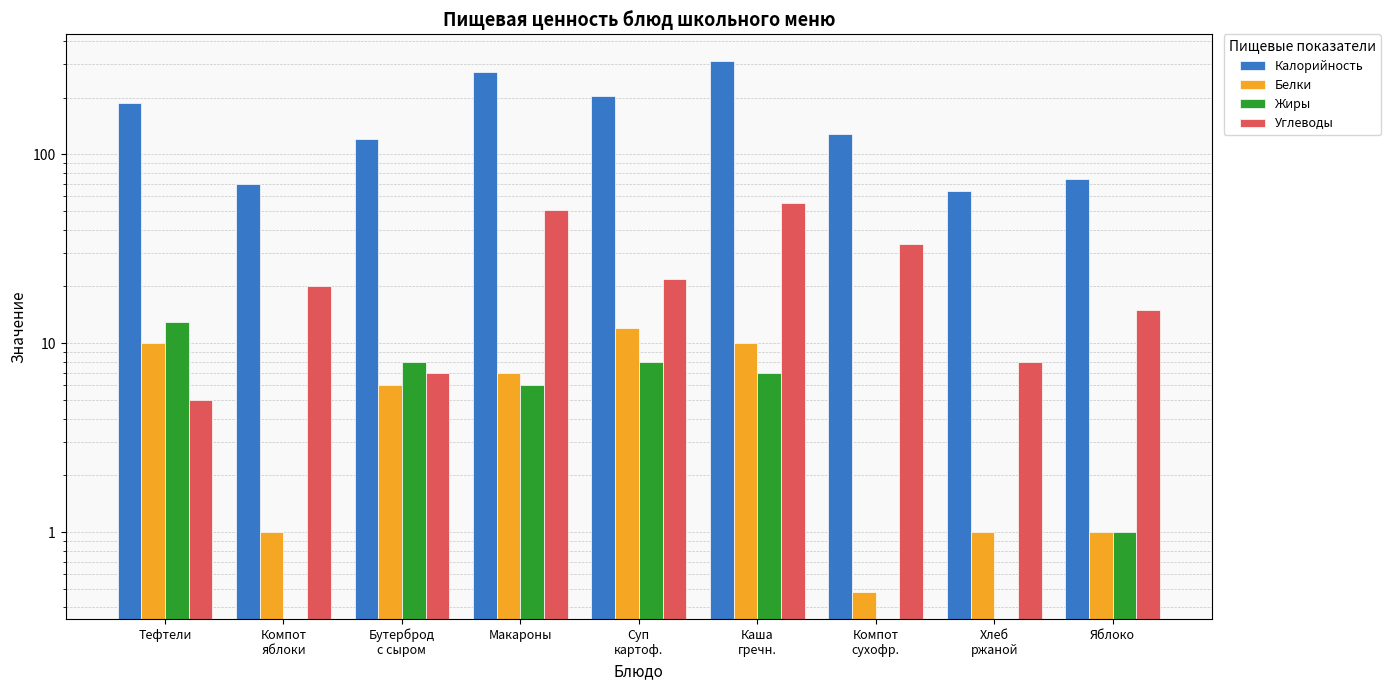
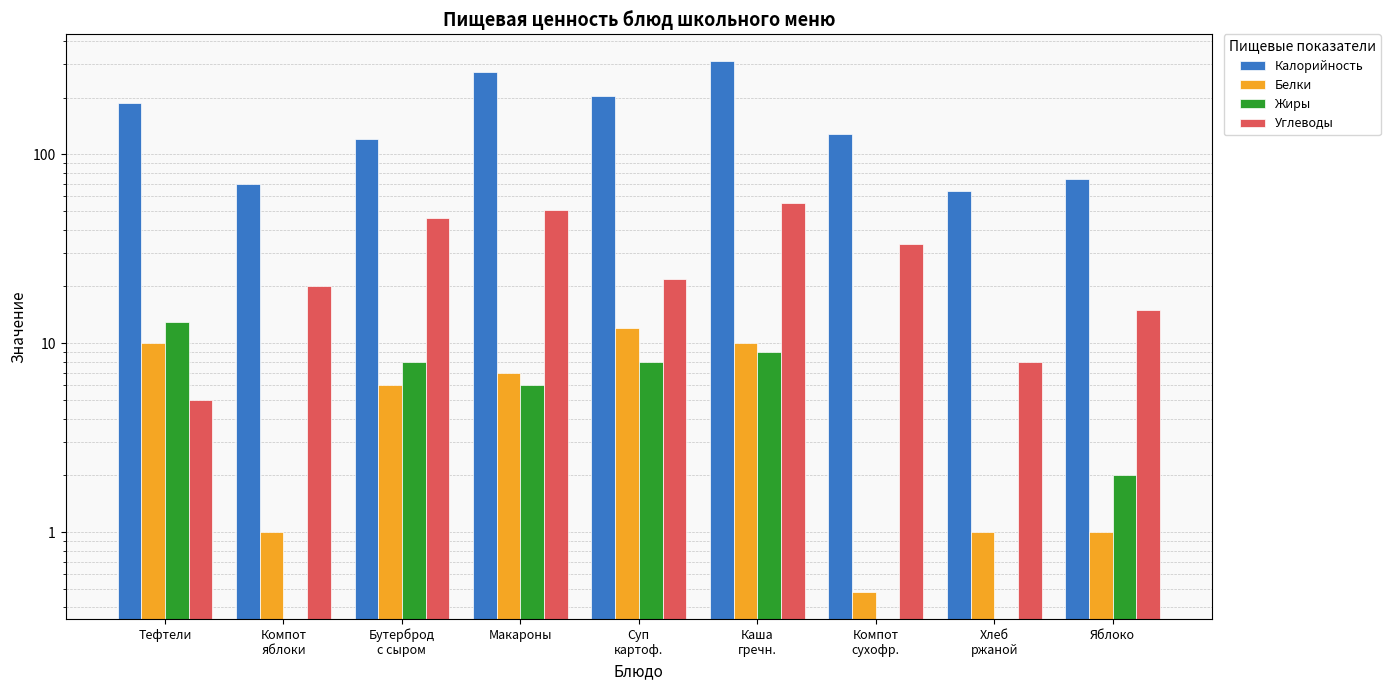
Углеводы, Бутерброд с сыром: 7 -> 46
Жиры, Каша гречн.: 7 -> 9
Жиры, Яблоко: 1 -> 2
